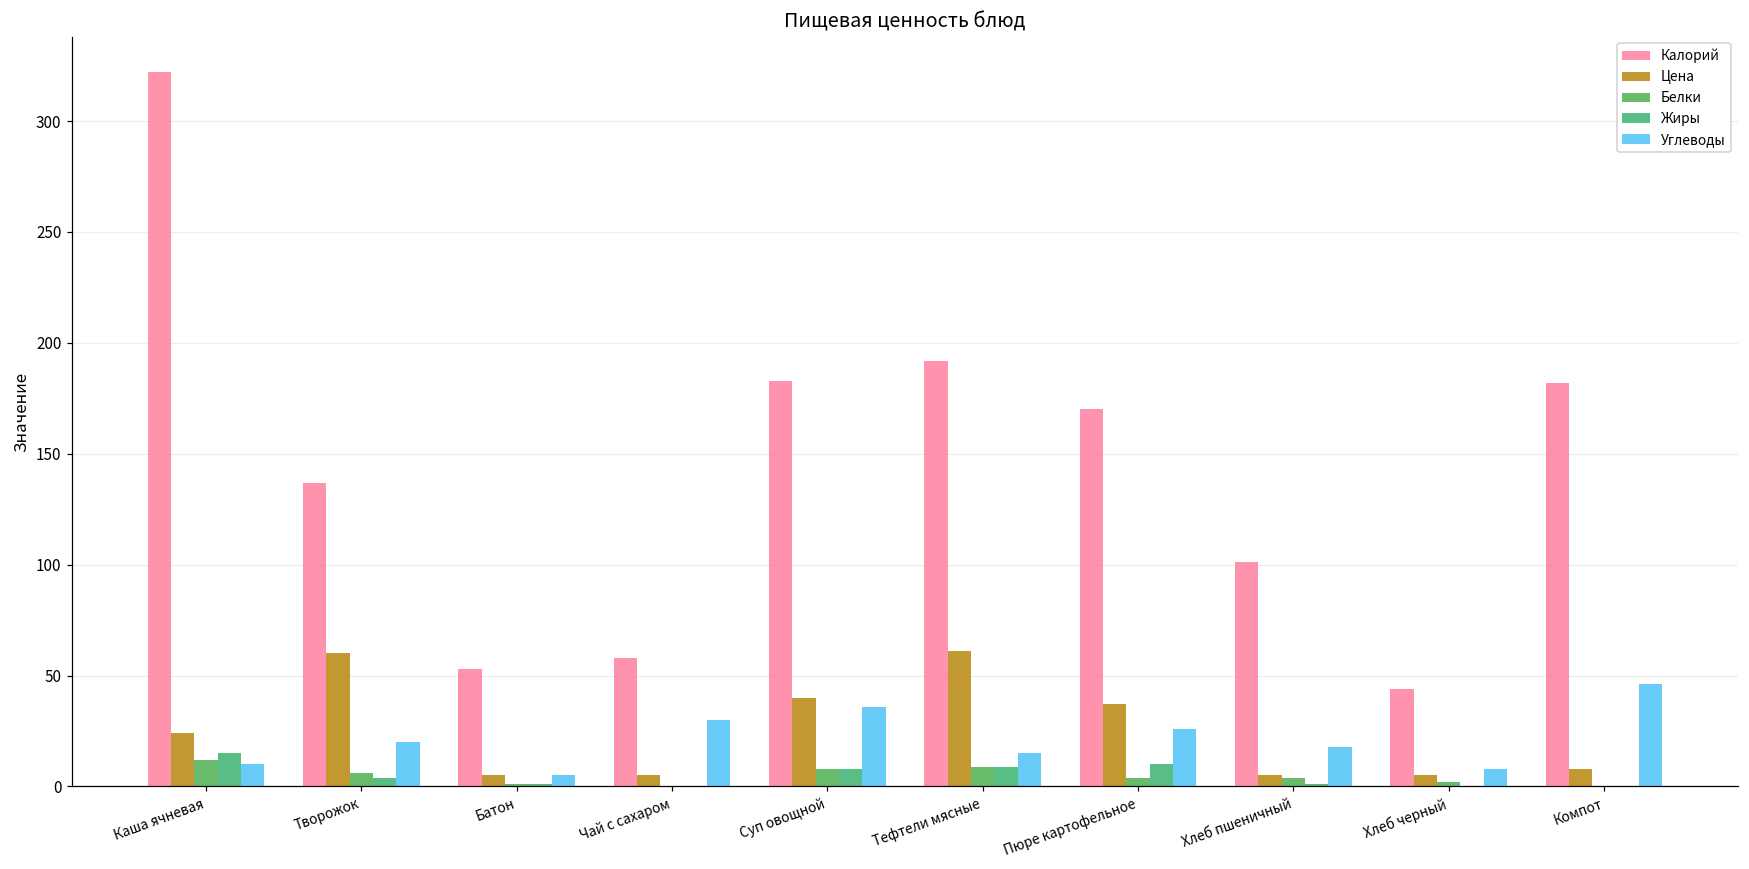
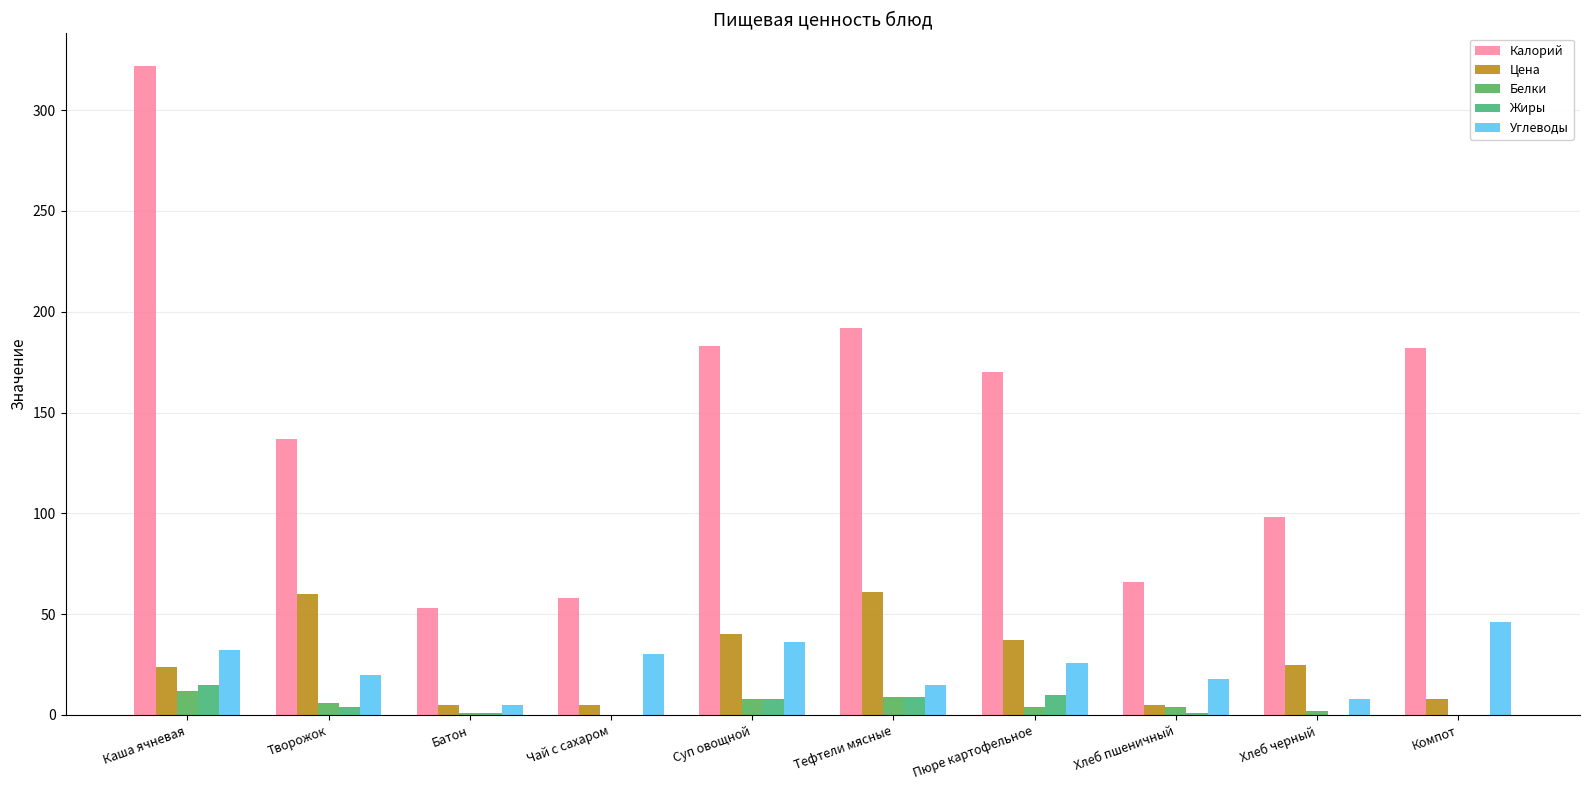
Углеводы, Каша ячневая: 10 -> 32
Калорий, Хлеб пшеничный: 101 -> 66
Калорий, Хлеб черный: 44 -> 98
Цена, Хлеб черный: 5 -> 25
